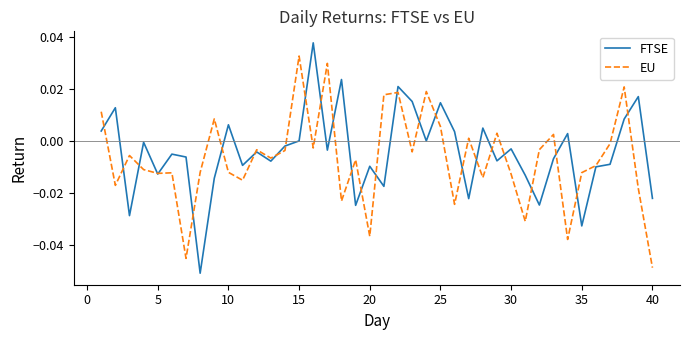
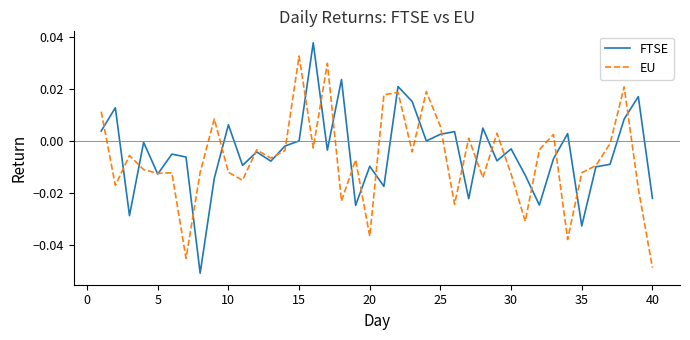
FTSE, 25: 0.015 -> 0.003
